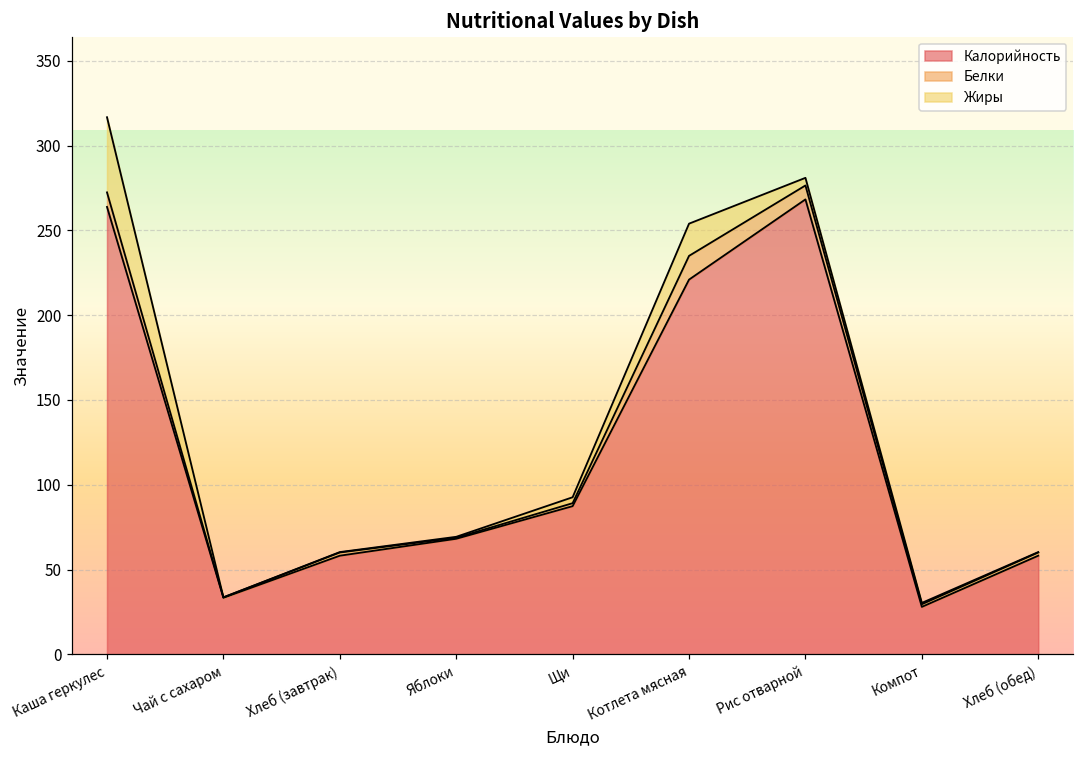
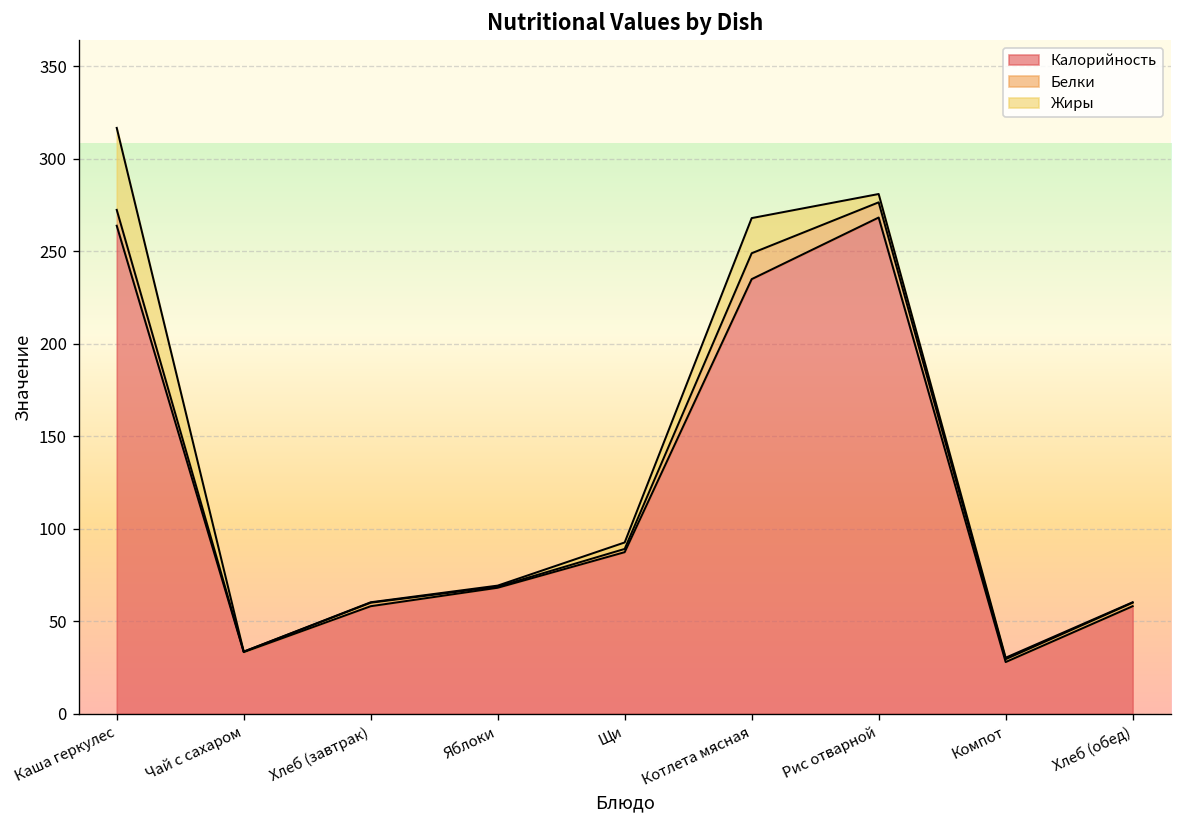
Калорийность, Котлета мясная: 221 -> 235
